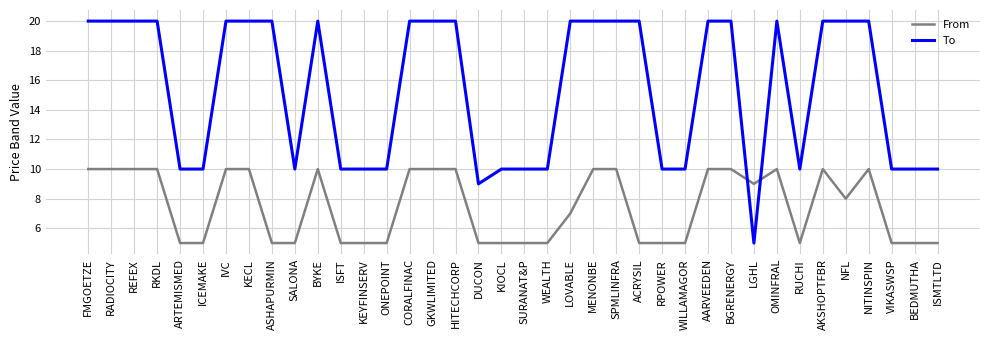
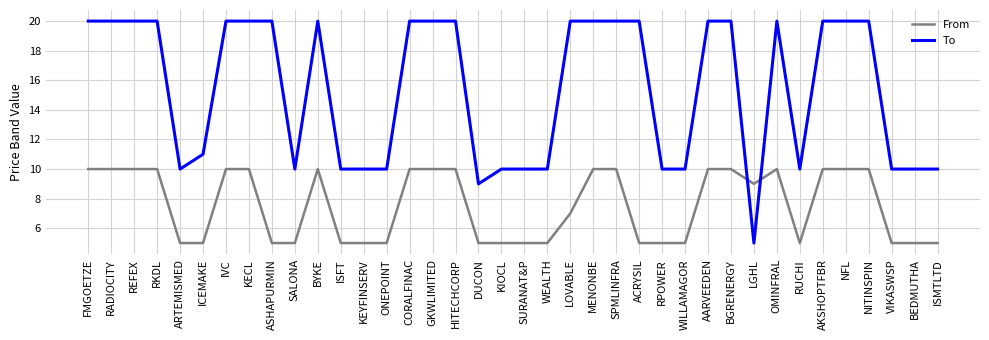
To, ICEMAKE: 10 -> 11
From, NFL: 8 -> 10
